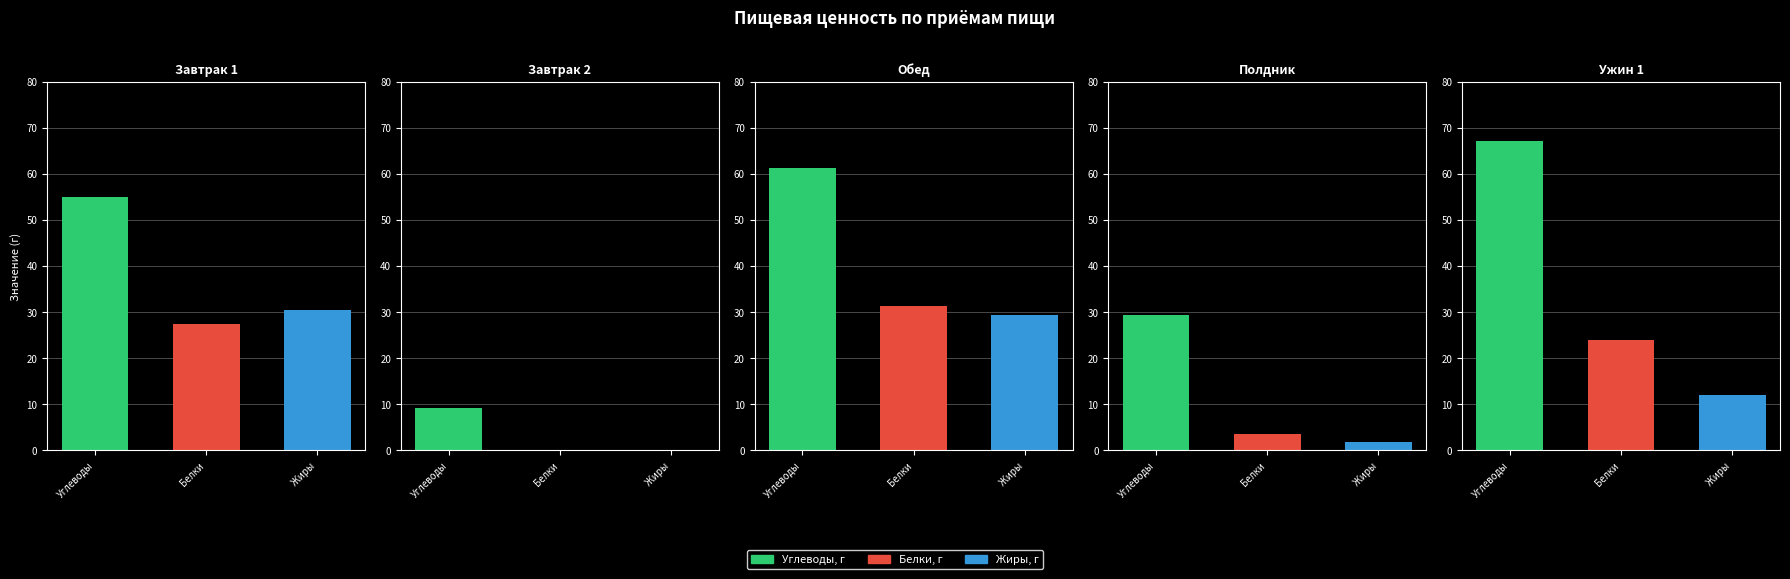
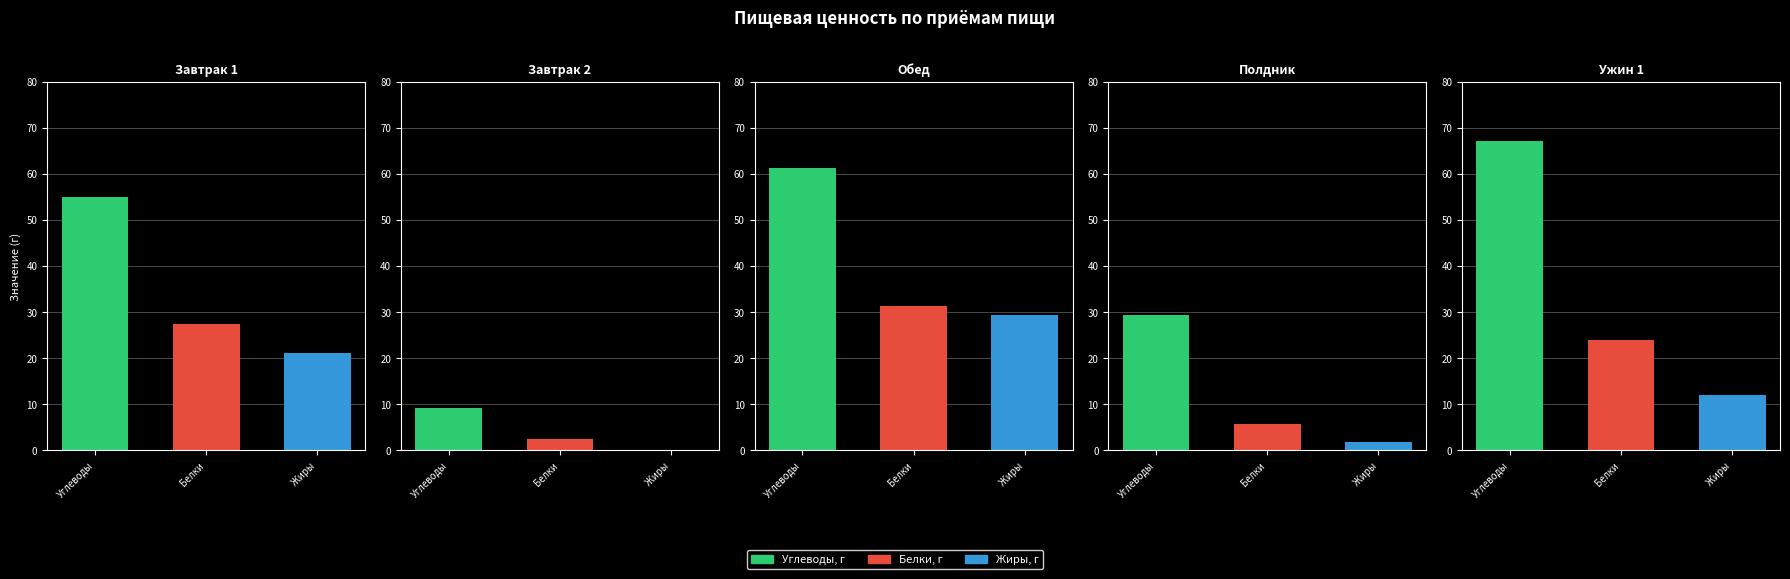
Завтрак 1, Жиры: 30 -> 21
Завтрак 2, Белки: 0 -> 2
Полдник, Белки: 4 -> 6
